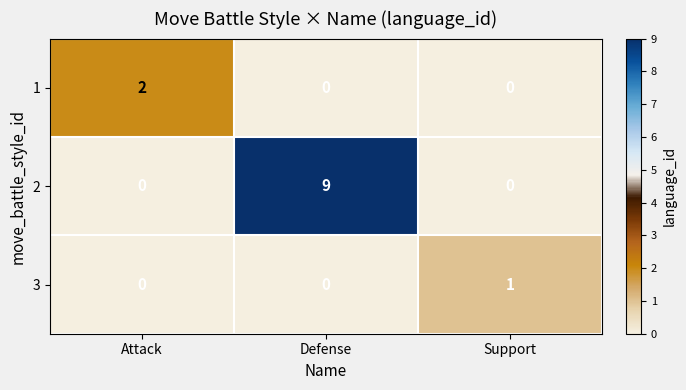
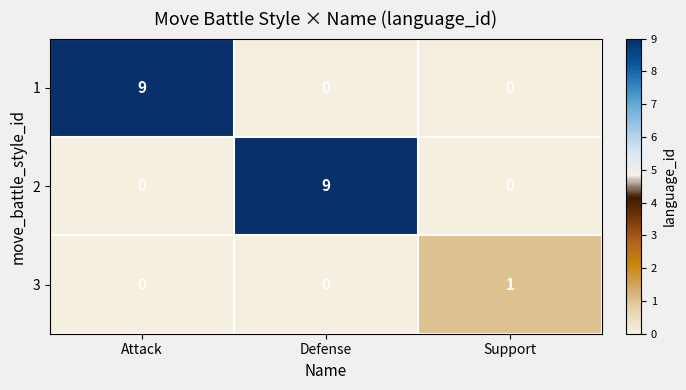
1, Attack: 2 -> 9
